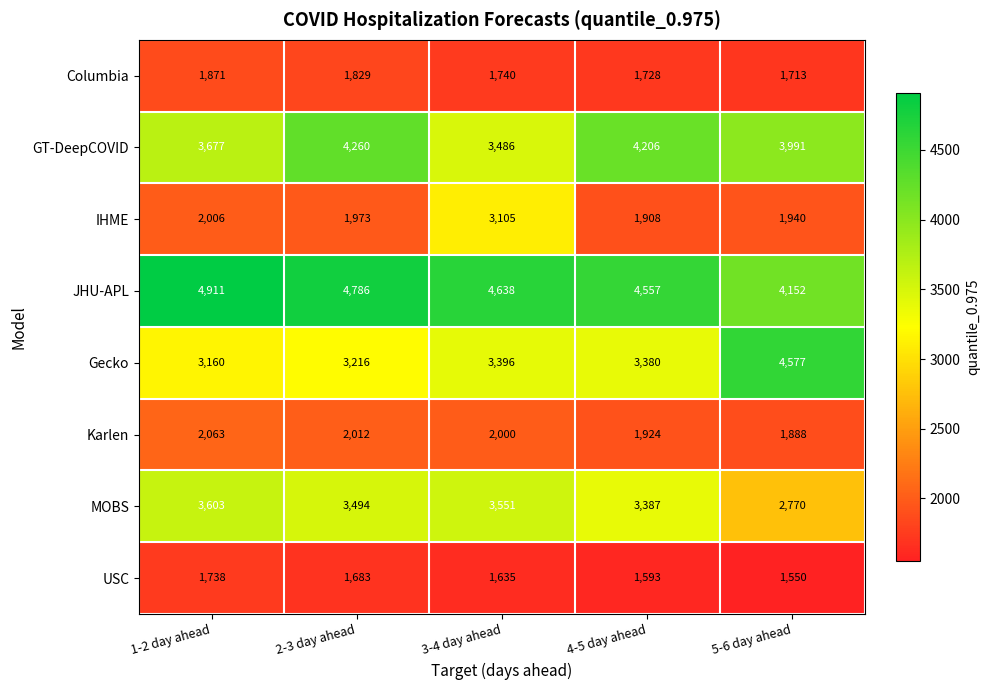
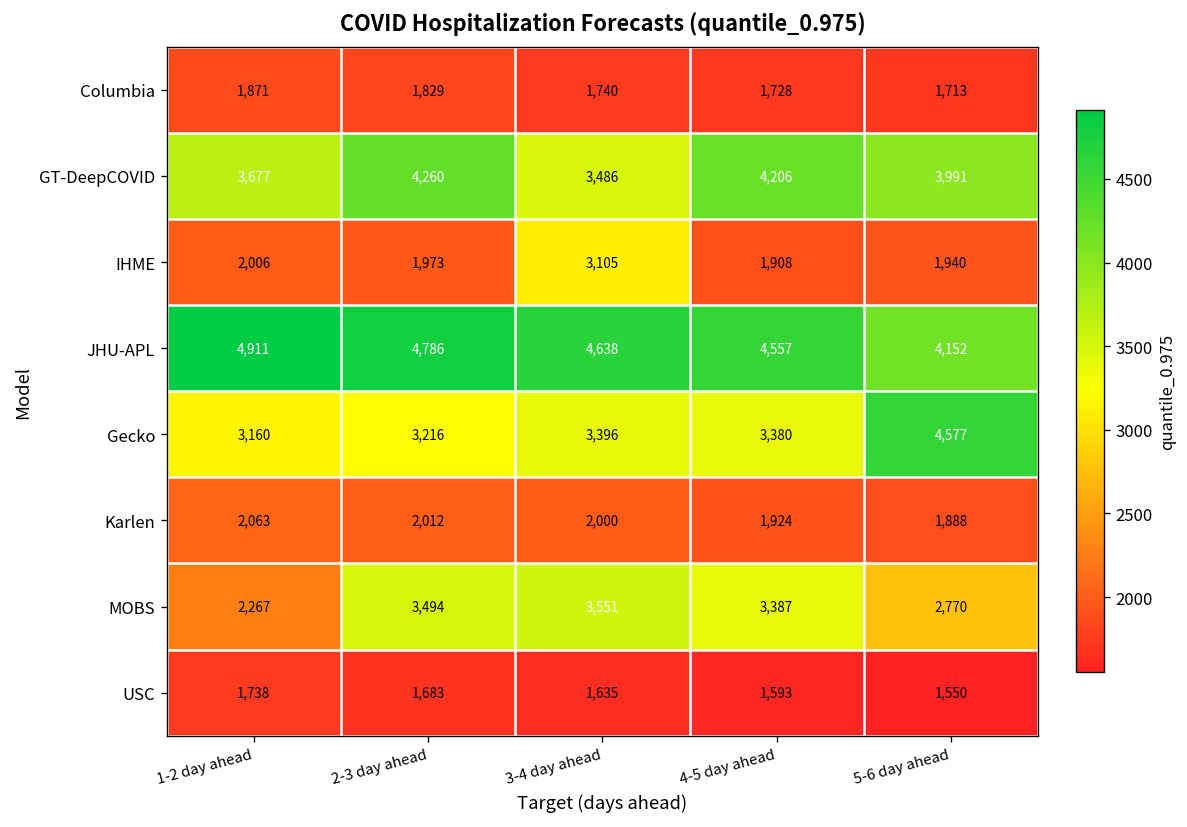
MOBS, 1-2 day ahead: 3,603 -> 2,267
